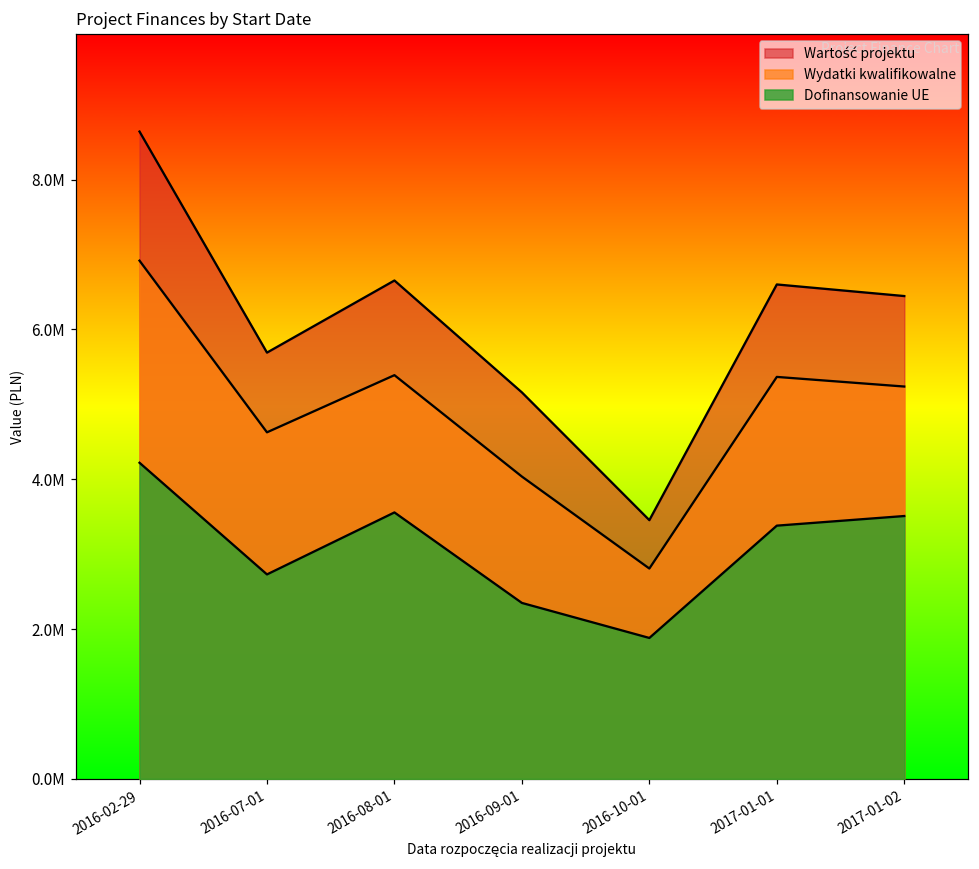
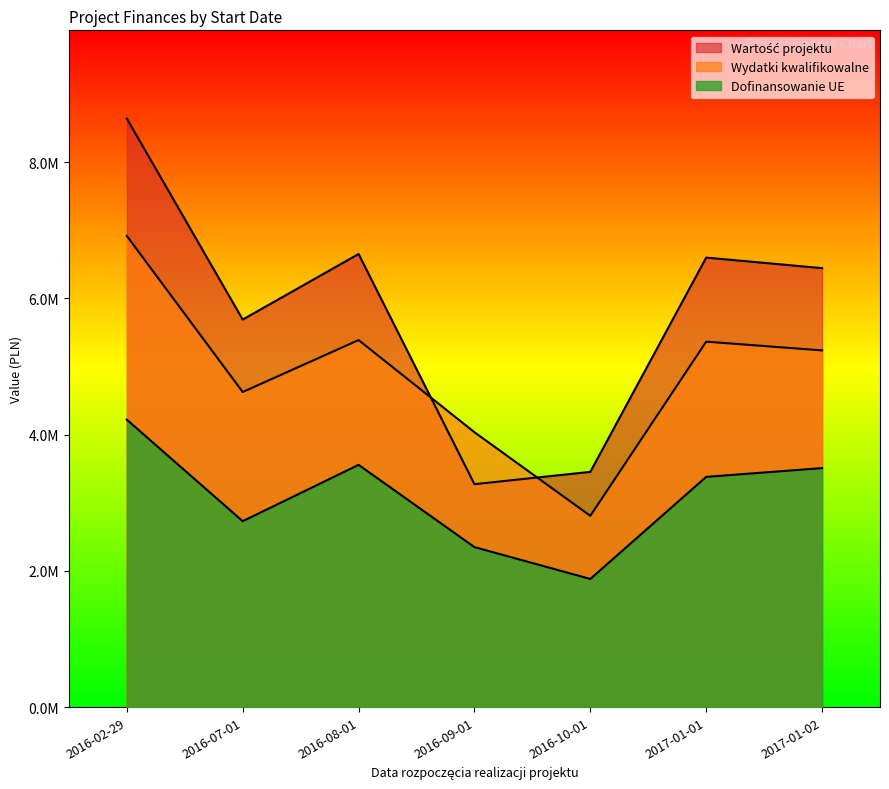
Wartość projektu, 2016-09-01: 5200000 -> 3300000
